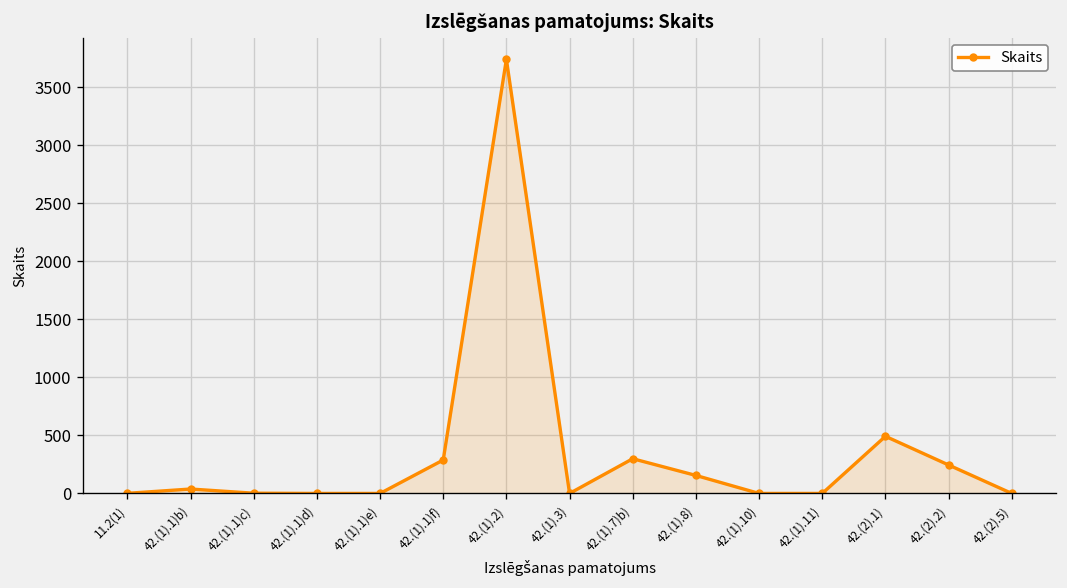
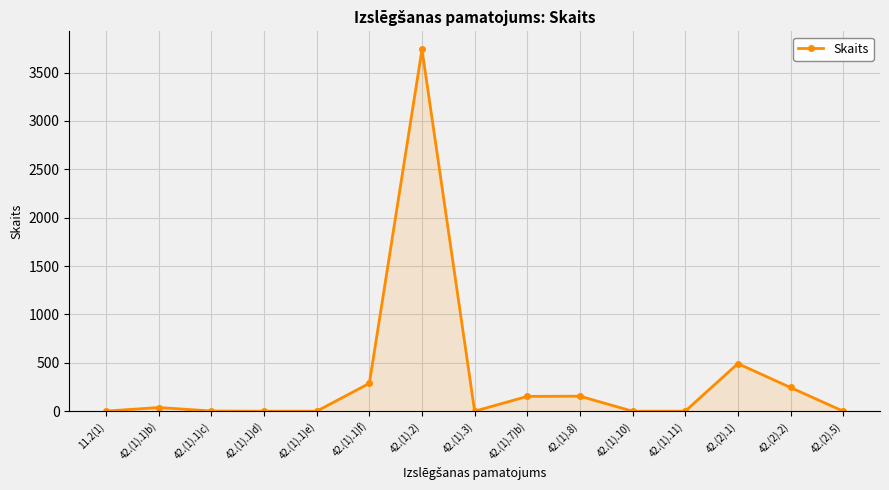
42.(1).7)b): 300 -> 200
